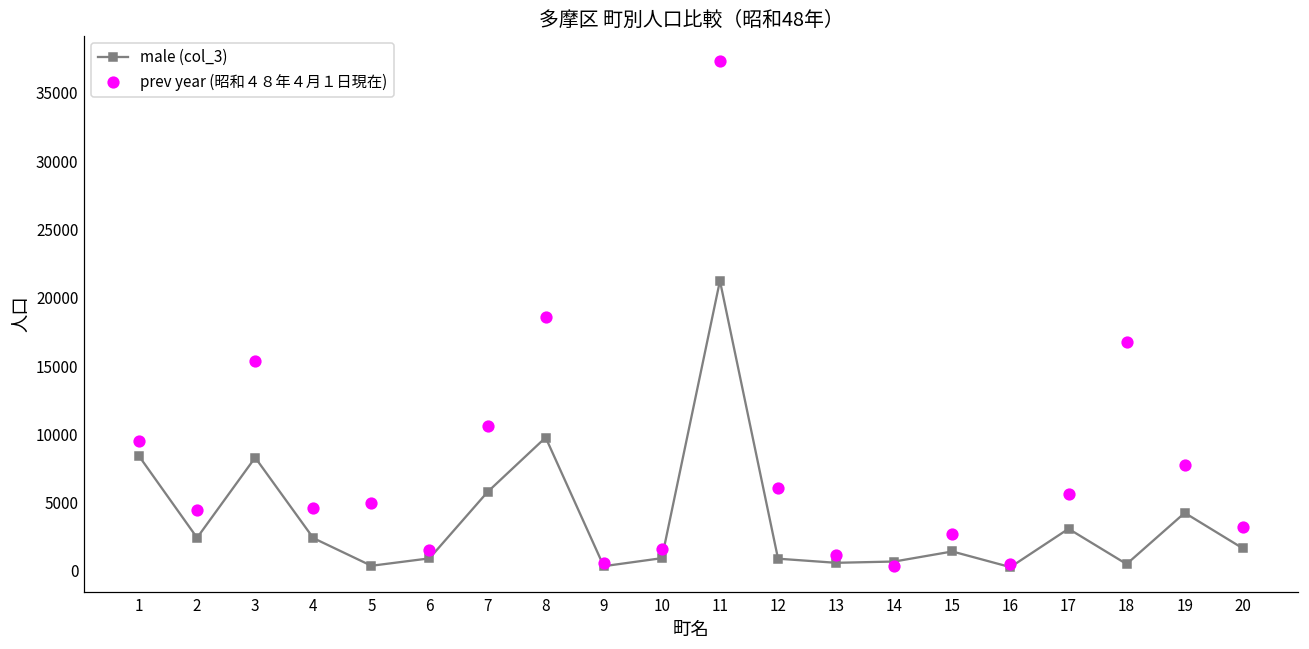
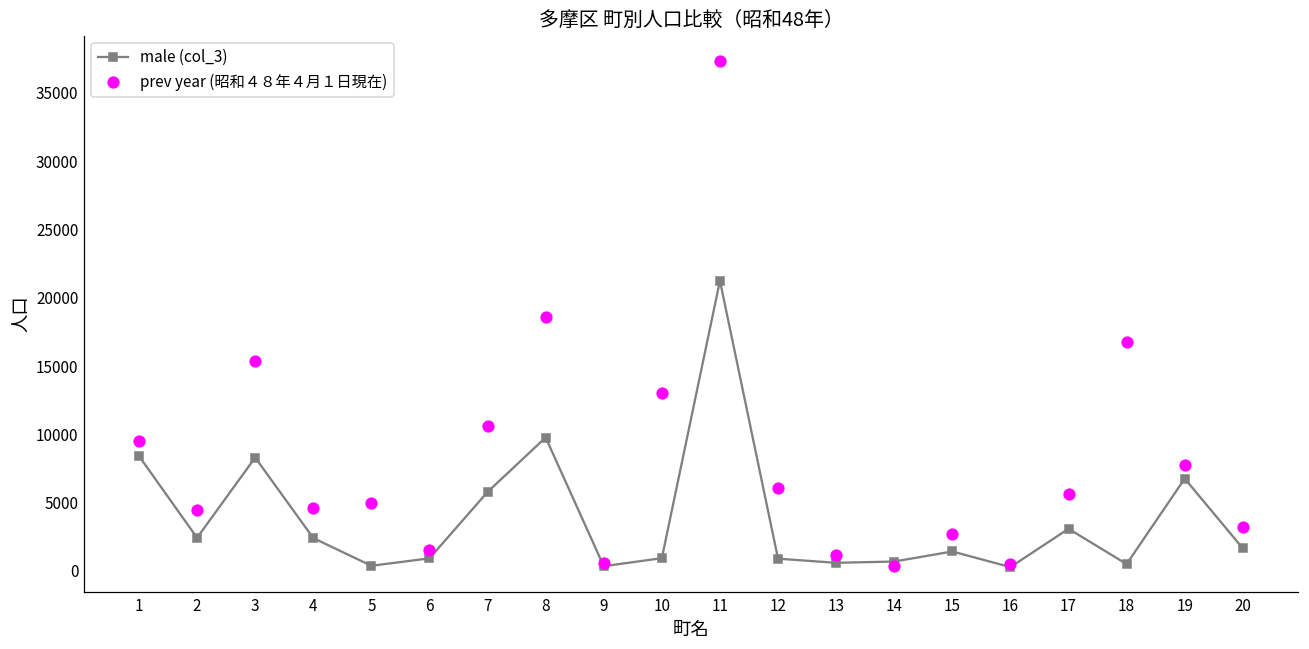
prev year (昭和４８年４月１日現在), 10: 1600 -> 13000
male (col_3), 19: 4300 -> 6800
